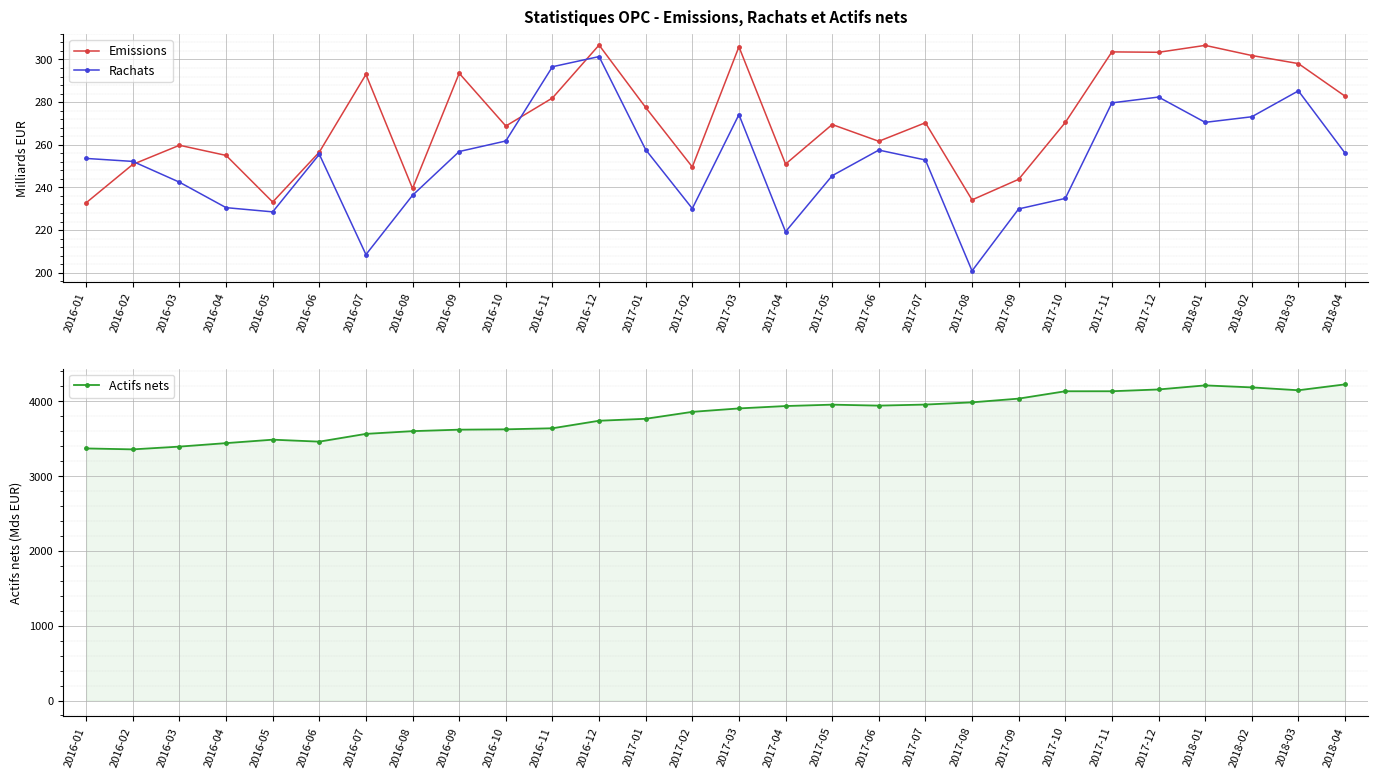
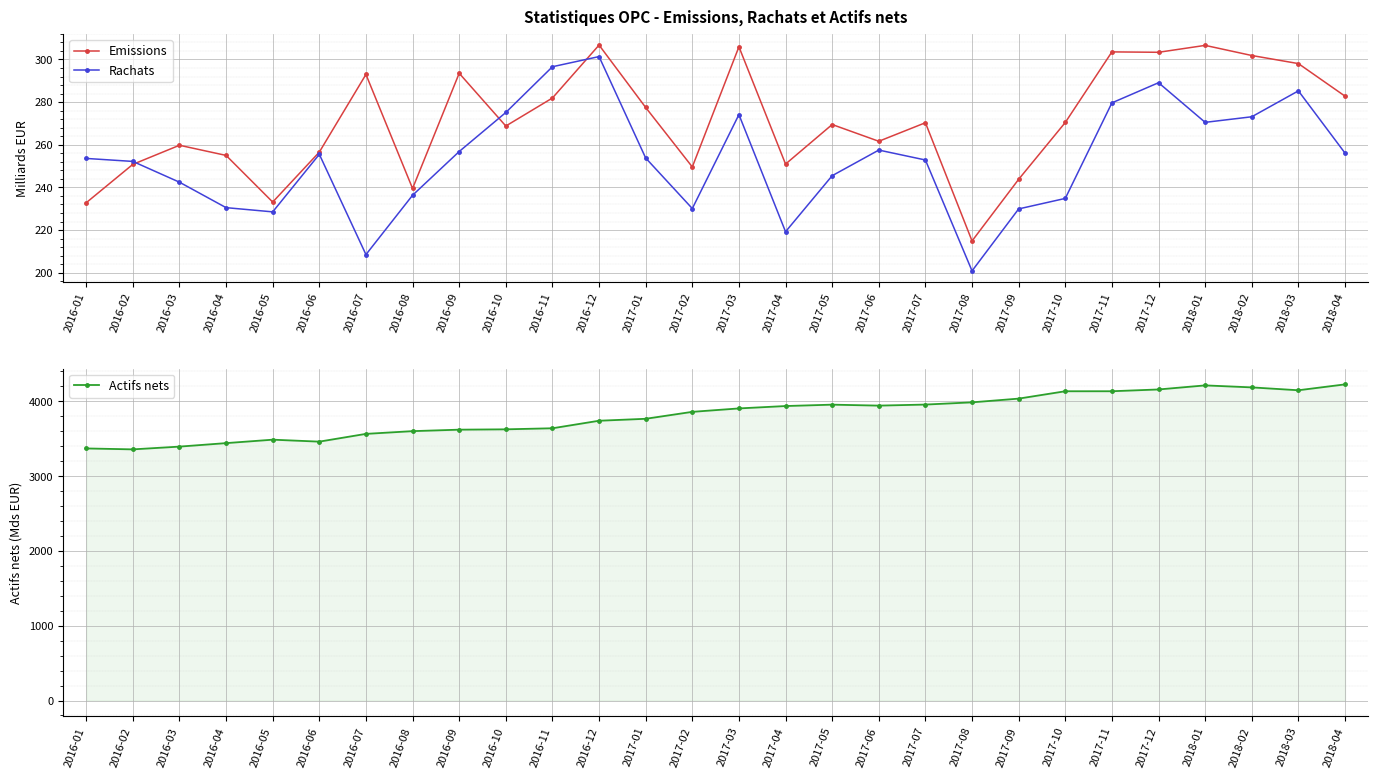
Statistiques OPC - Emissions, Rachats et Actifs nets, Rachats, 2016-10: 262 -> 275
Statistiques OPC - Emissions, Rachats et Actifs nets, Rachats, 2017-01: 258 -> 254
Statistiques OPC - Emissions, Rachats et Actifs nets, Emissions, 2017-08: 234 -> 215
Statistiques OPC - Emissions, Rachats et Actifs nets, Rachats, 2017-12: 282 -> 289
